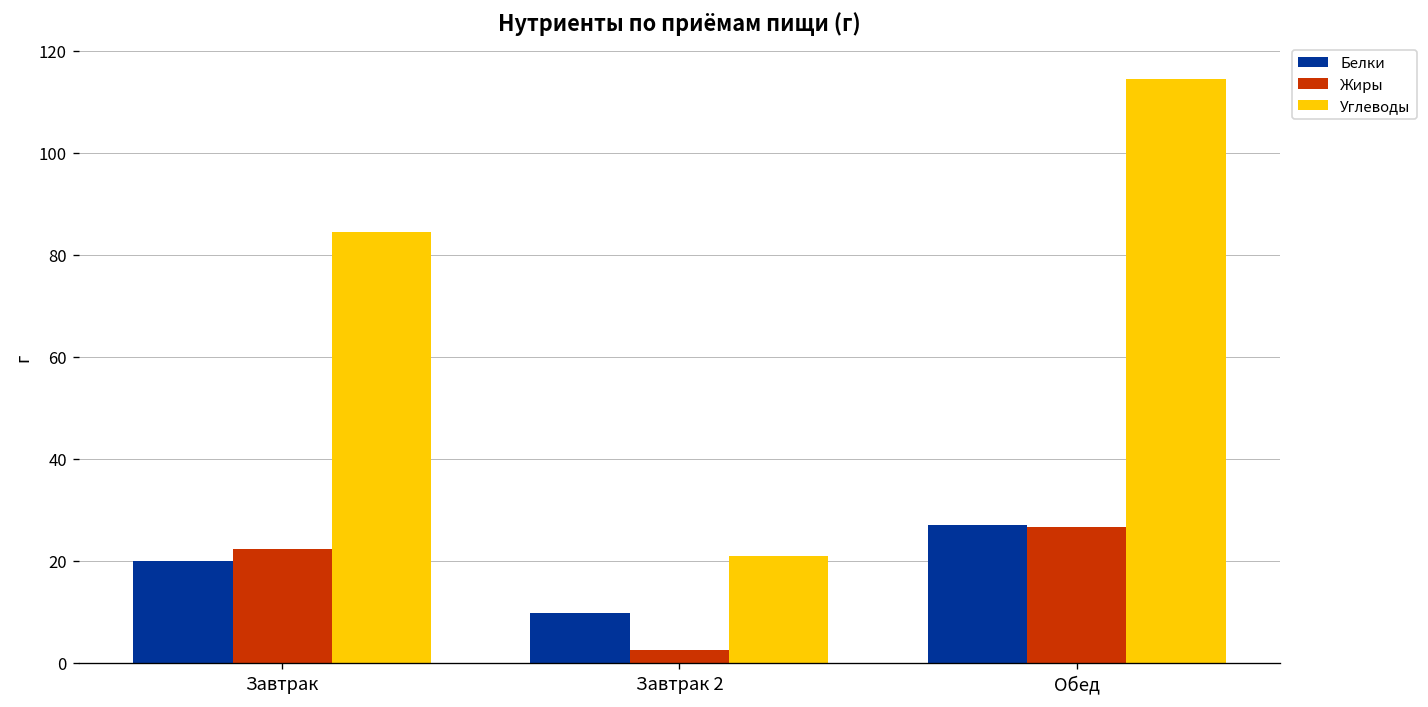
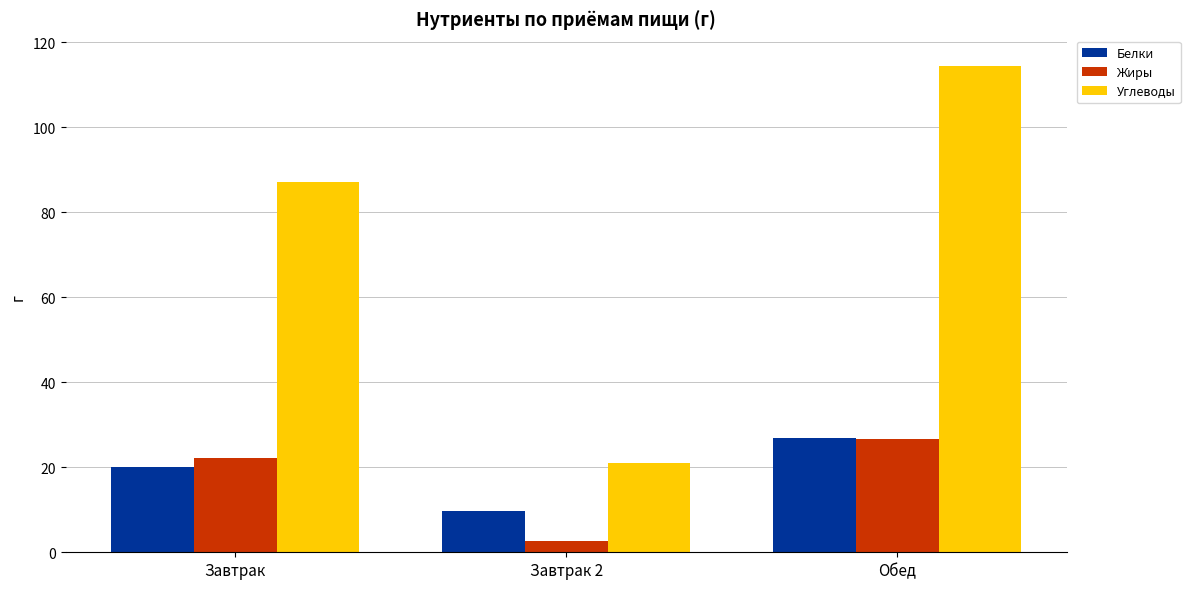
Углеводы, Завтрак: 84 -> 87
